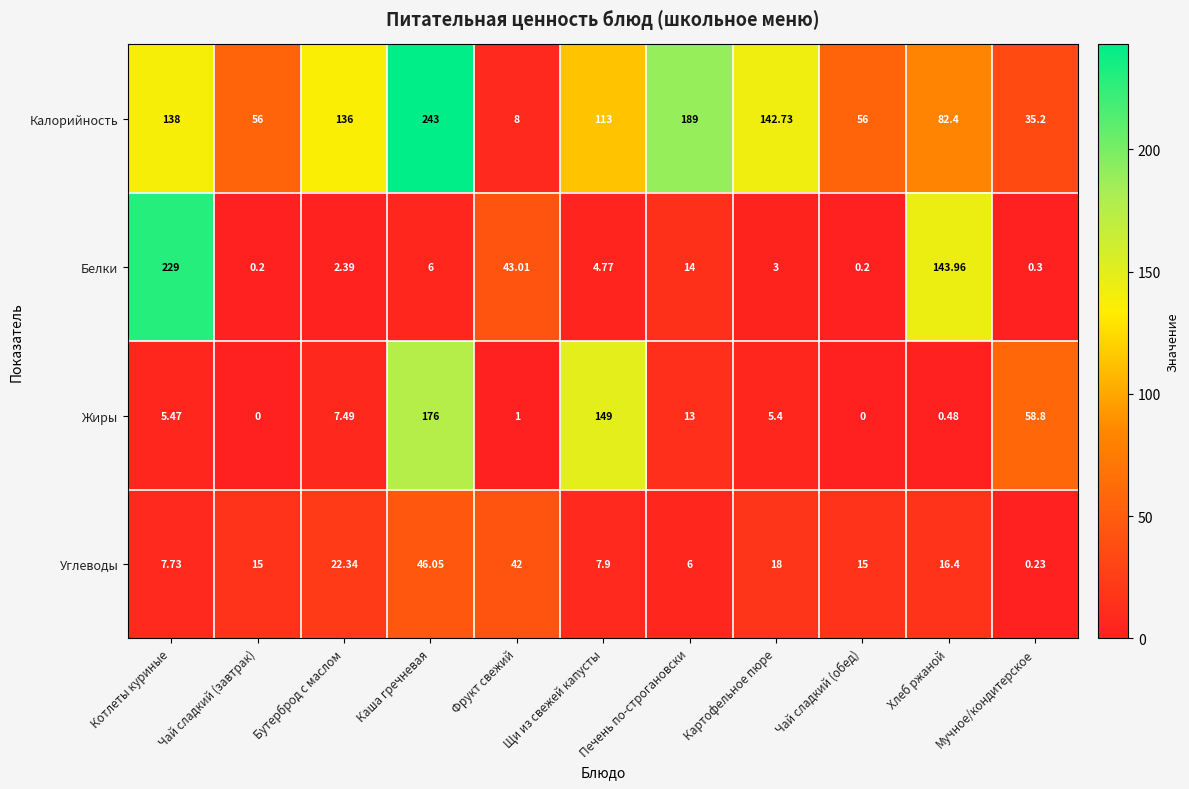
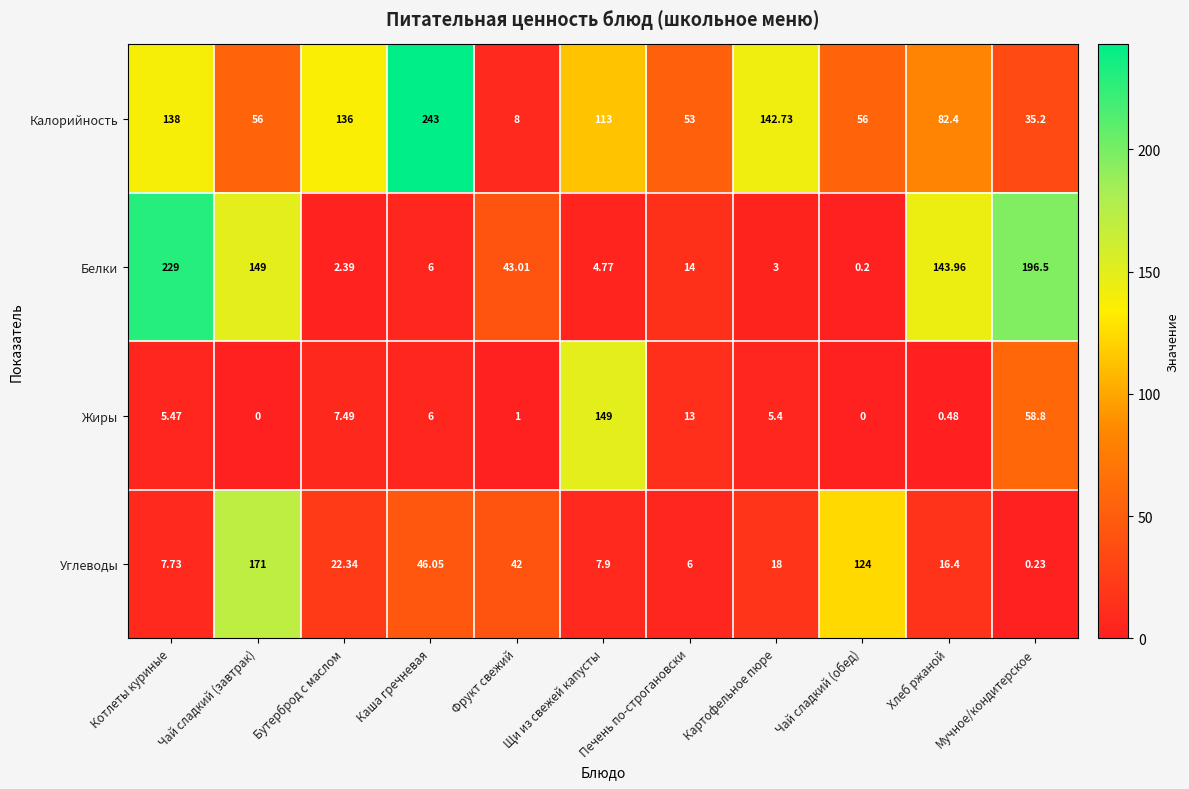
Калорийность, Печень по-строгановски: 189 -> 53
Белки, Чай сладкий (завтрак): 0.2 -> 149
Белки, Мучное/кондитерское: 0.3 -> 196.5
Жиры, Каша гречневая: 176 -> 6
Углеводы, Чай сладкий (завтрак): 15 -> 171
Углеводы, Чай сладкий (обед): 15 -> 124
